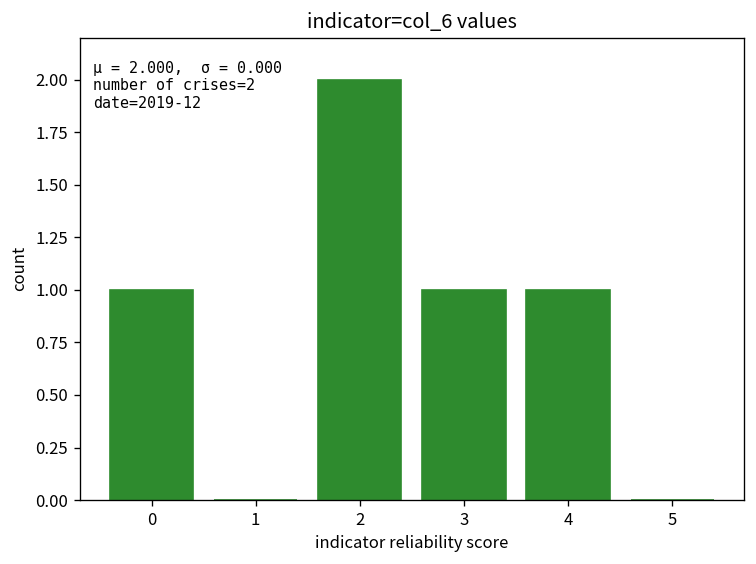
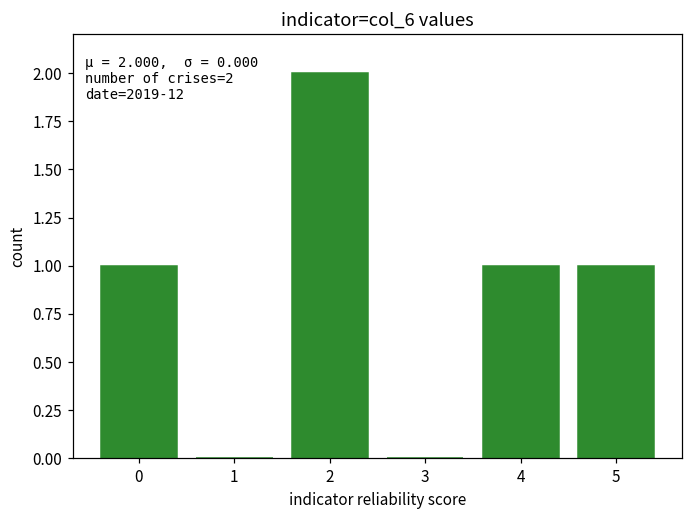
3: 1 -> 0
5: 0 -> 1
